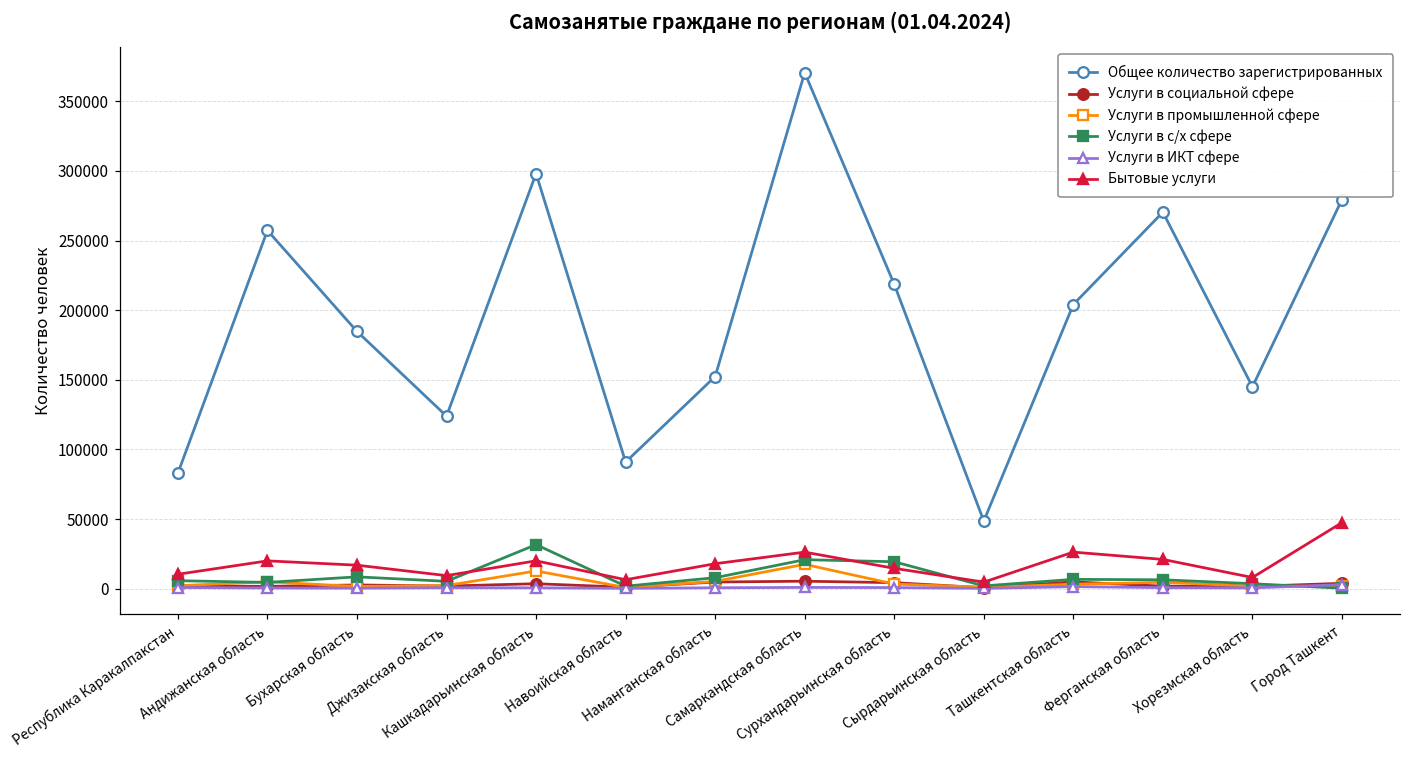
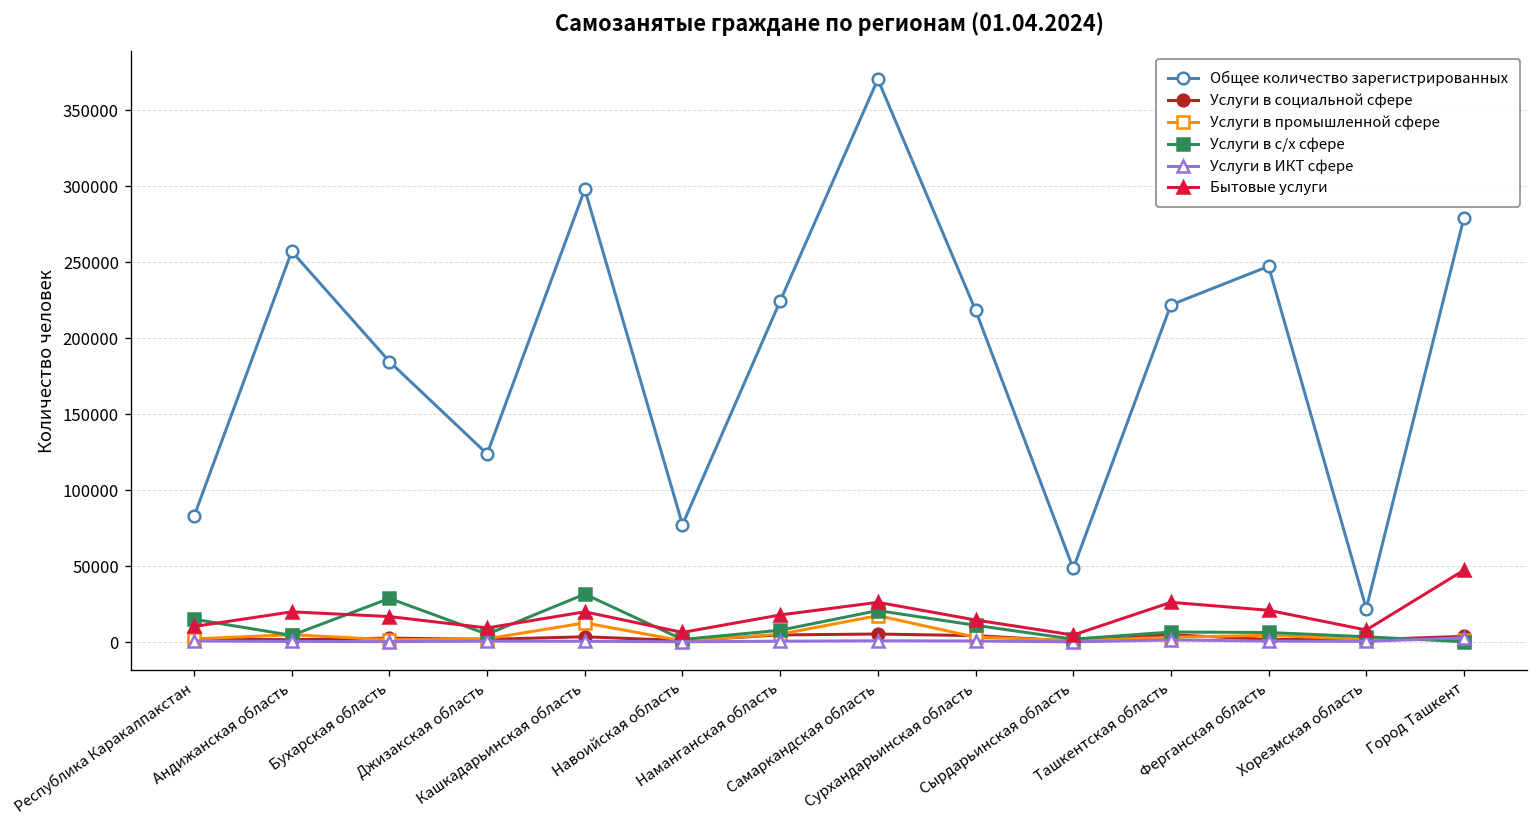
Услуги в с/х сфере, Республика Каракалпакстан: 6000 -> 15000
Услуги в с/х сфере, Бухарская область: 9000 -> 29000
Общее количество зарегистрированных, Навоийская область: 91000 -> 77000
Общее количество зарегистрированных, Наманганская область: 152000 -> 225000
Услуги в с/х сфере, Сурхандарьинская область: 19000 -> 11000
Общее количество зарегистрированных, Ташкентская область: 204000 -> 222000
Общее количество зарегистрированных, Ферганская область: 270000 -> 247000
Общее количество зарегистрированных, Хорезмская область: 145000 -> 22000
